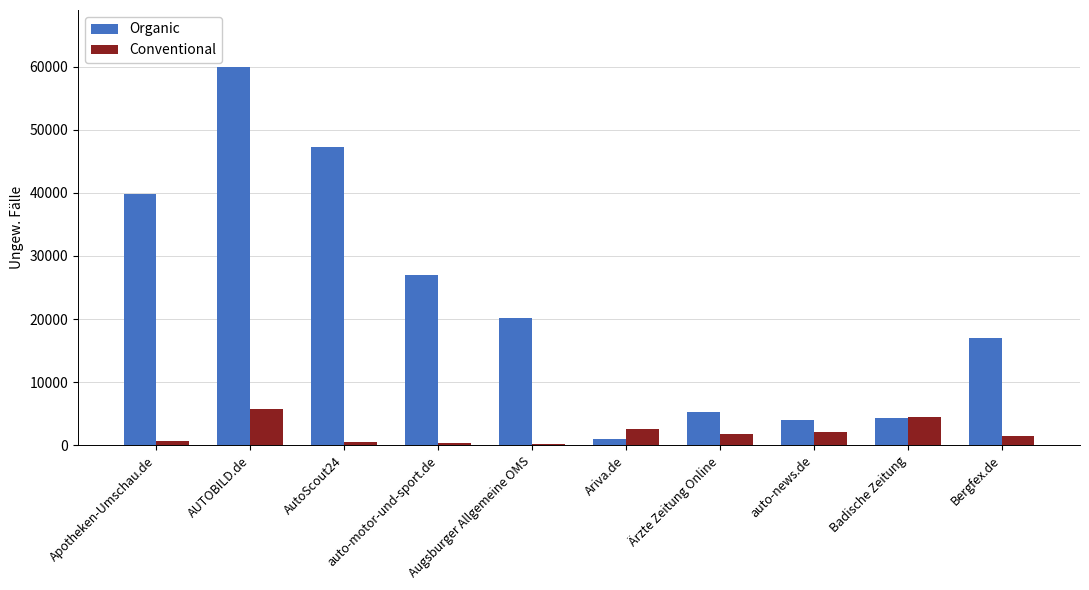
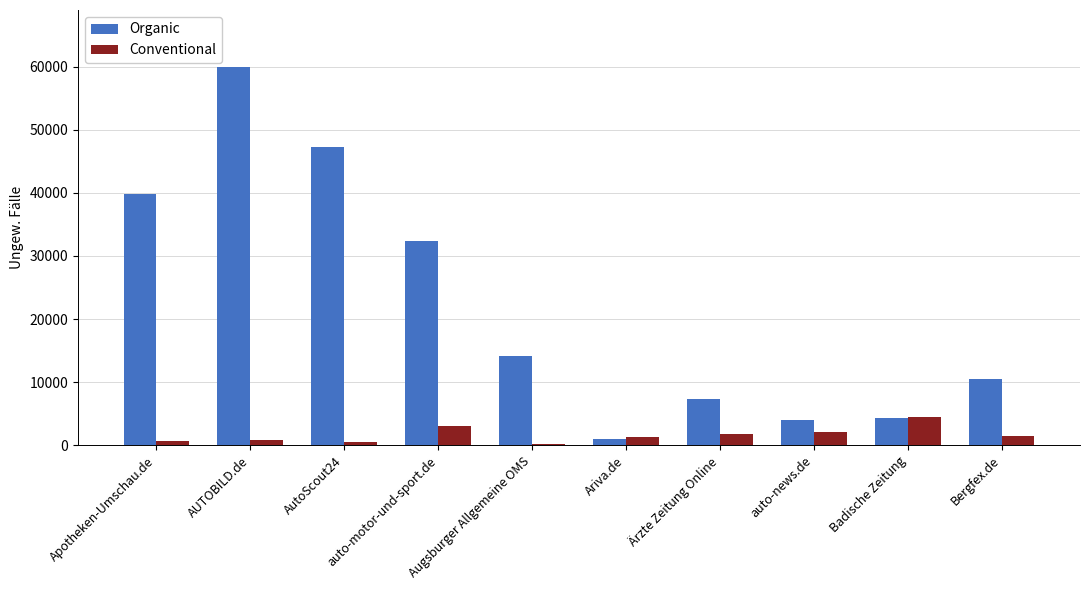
Conventional, AUTOBILD.de: 6000 -> 1000
Organic, auto-motor-und-sport.de: 27000 -> 32000
Conventional, auto-motor-und-sport.de: 0 -> 3000
Organic, Augsburger Allgemeine OMS: 20000 -> 14000
Conventional, Ariva.de: 3000 -> 1000
Organic, Ärzte Zeitung Online: 5000 -> 7000
Organic, Bergfex.de: 17000 -> 10000
